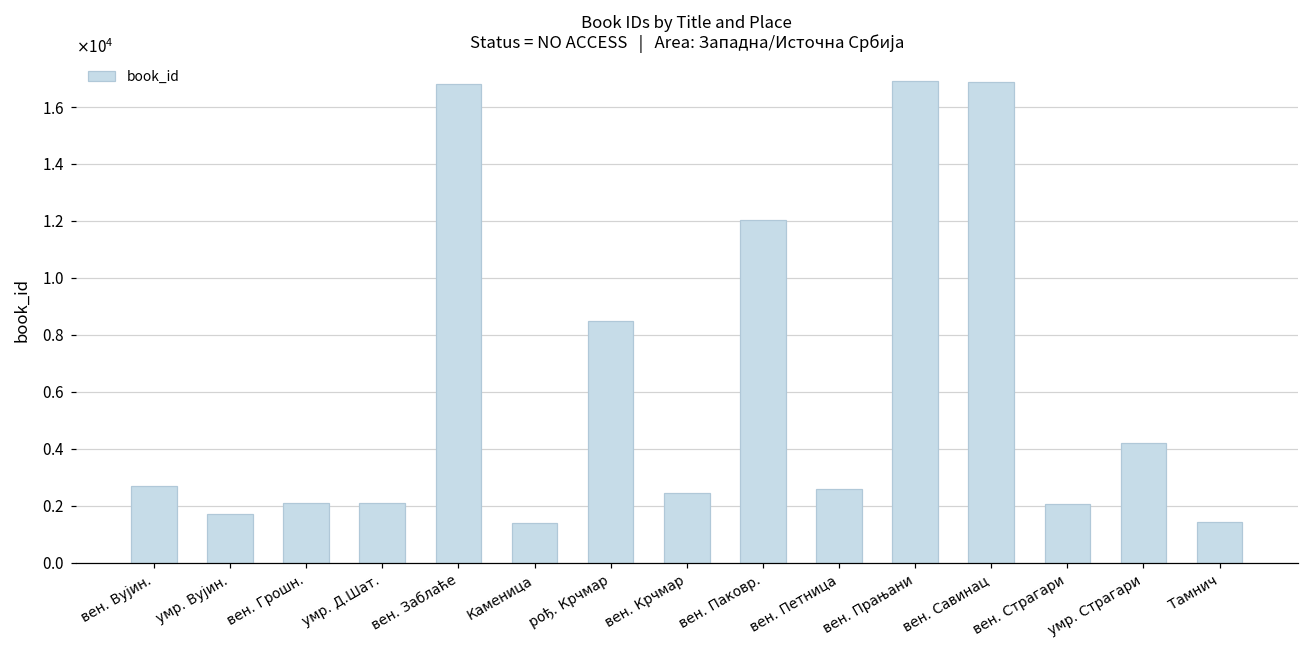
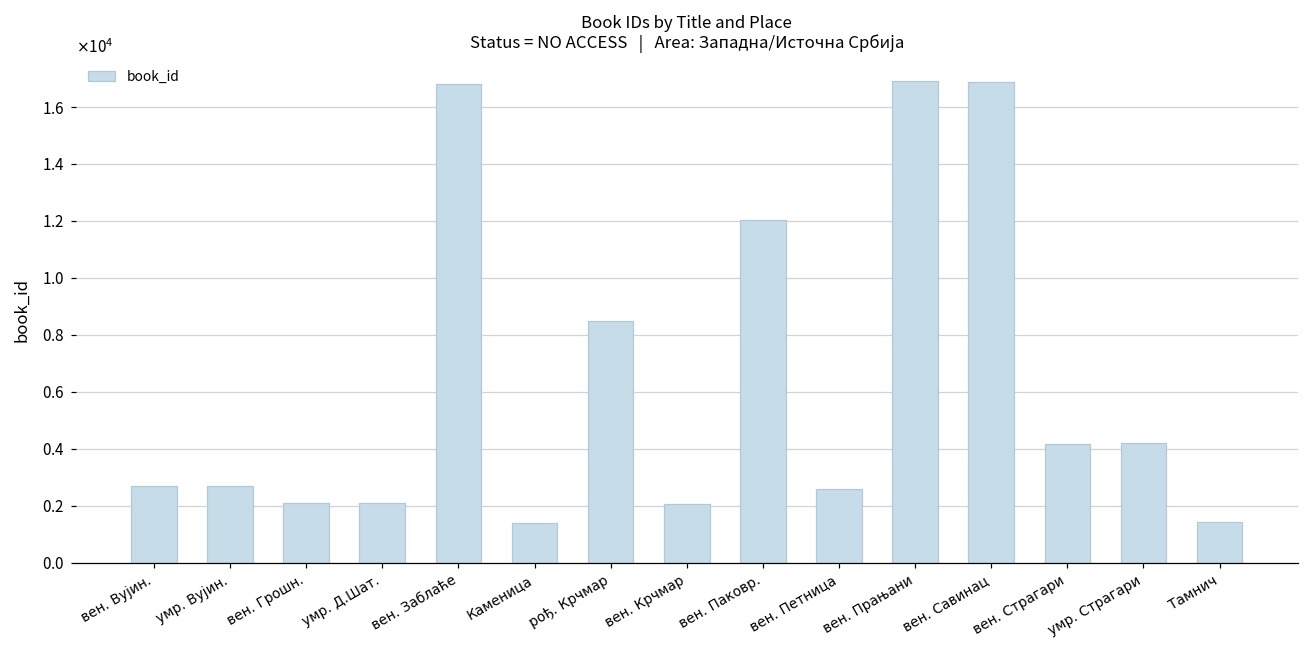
умр. Вујин.: 1700 -> 2700
вен. Крчмар: 2400 -> 2100
вен. Страгари: 2100 -> 4200
